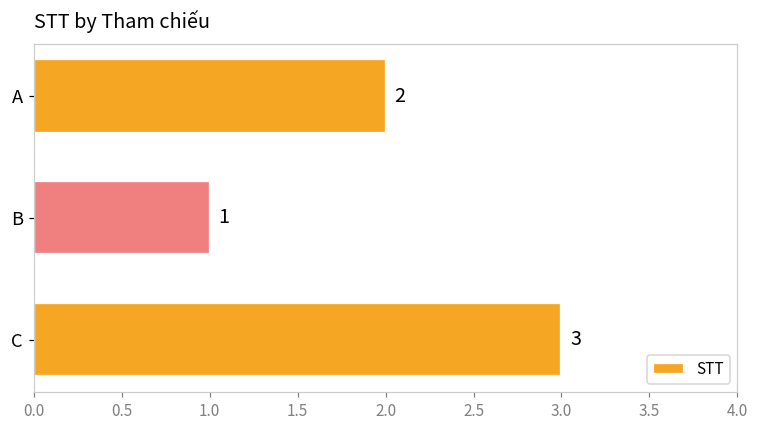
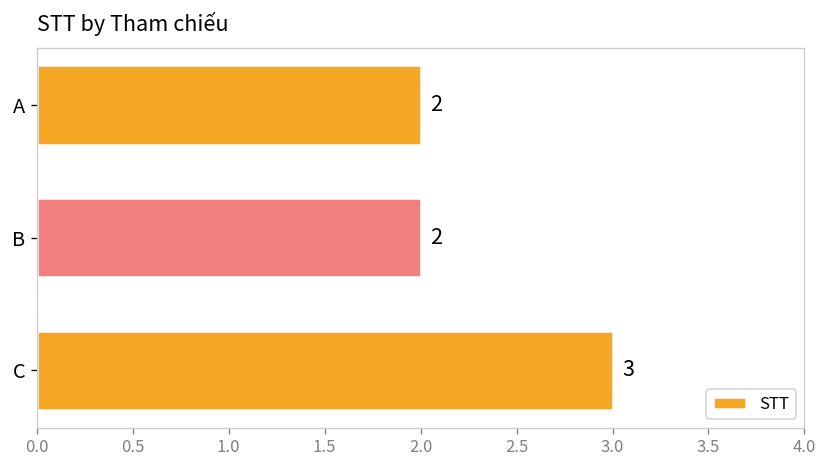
B: 1 -> 2
